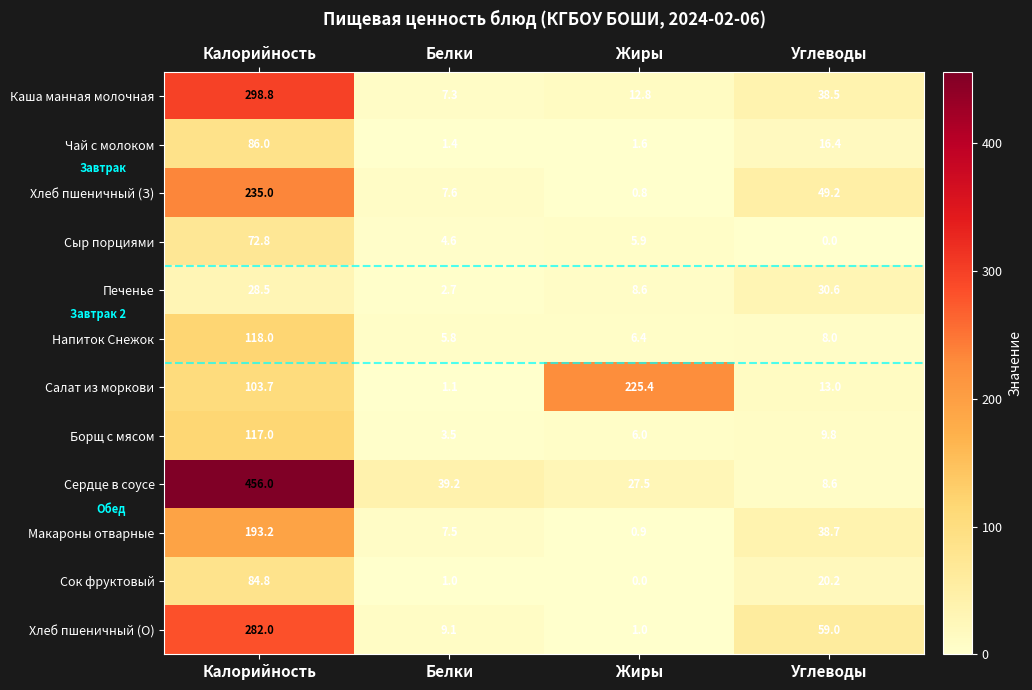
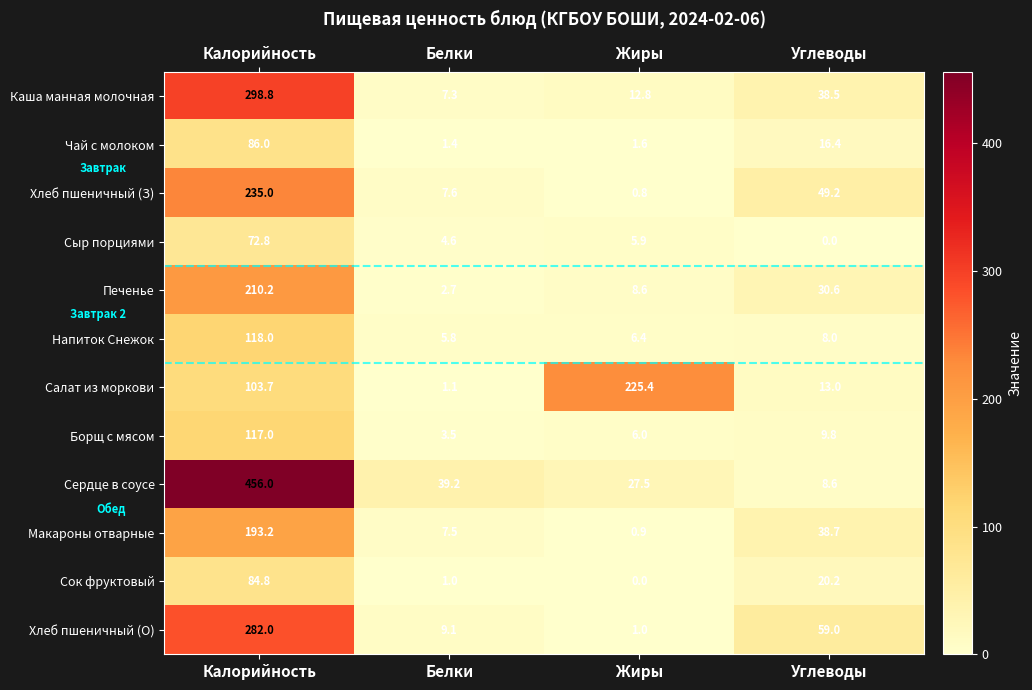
Печенье, Калорийность: 28.5 -> 210.2
